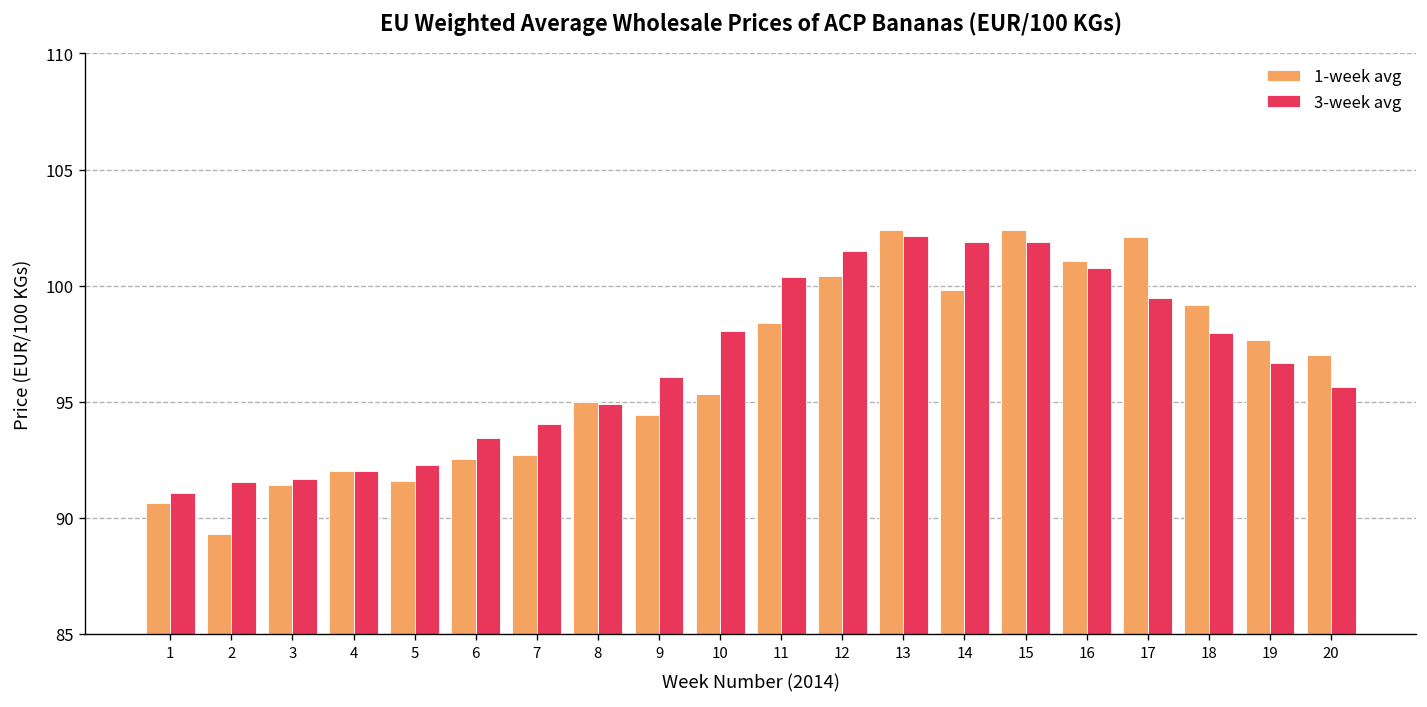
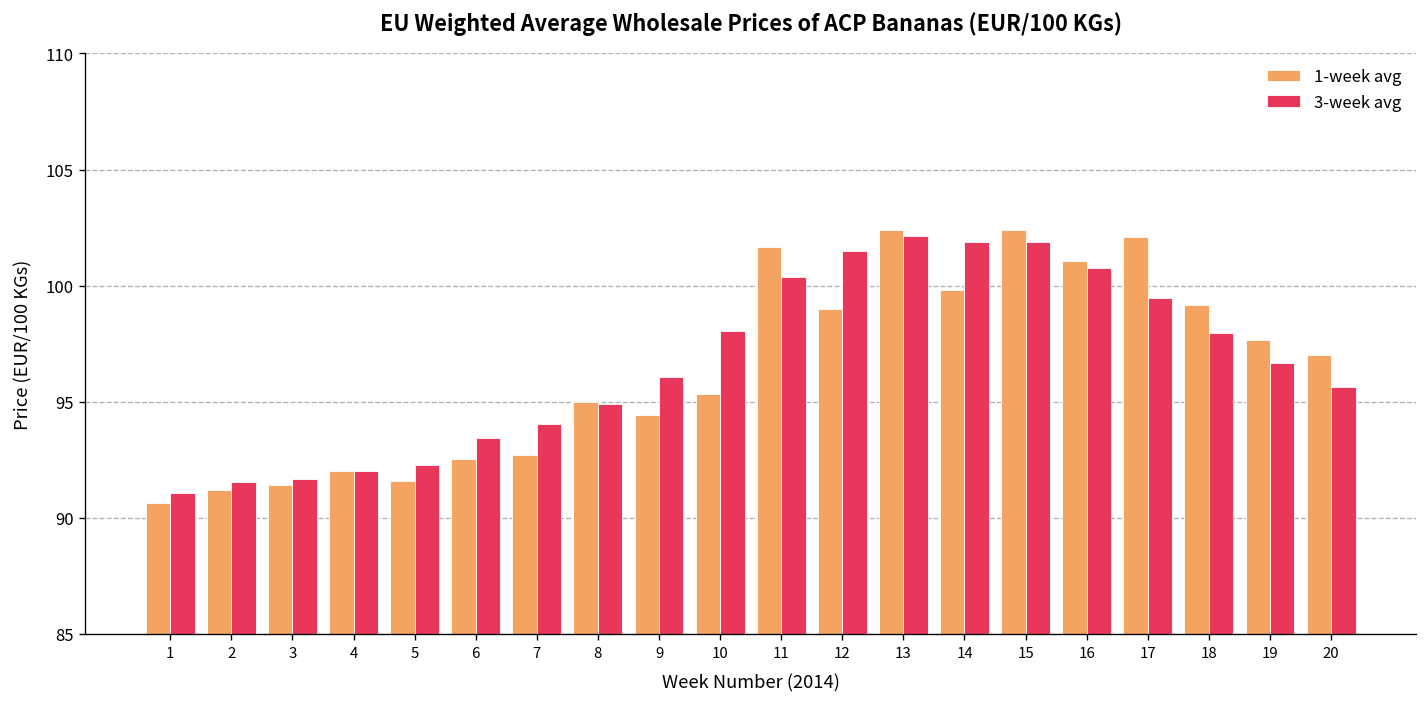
1-week avg, 2: 89.3 -> 91.2
1-week avg, 11: 98.4 -> 101.7
1-week avg, 12: 100.4 -> 99.0
